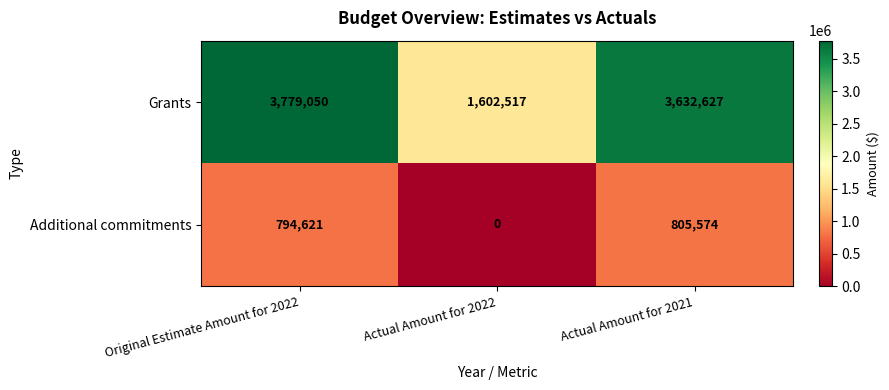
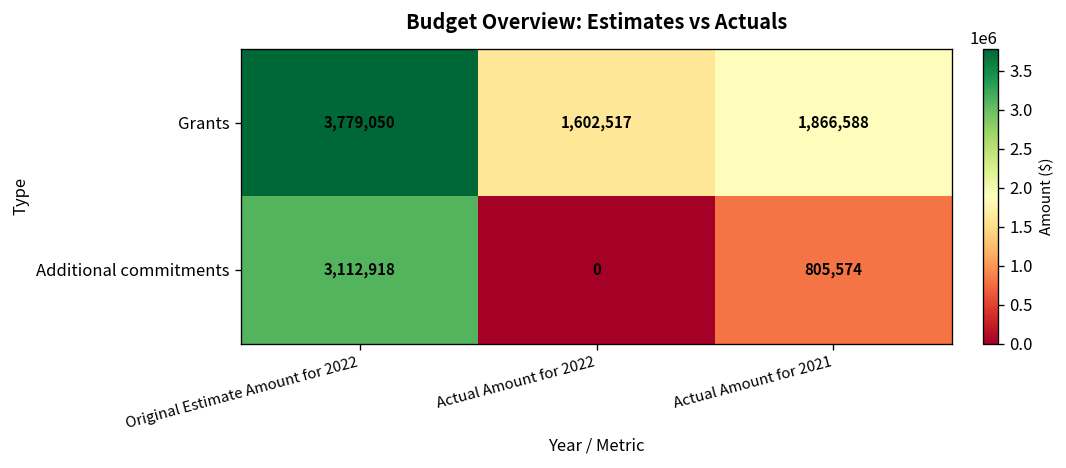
Grants, Actual Amount for 2021: 3,632,627 -> 1,866,588
Additional commitments, Original Estimate Amount for 2022: 794,621 -> 3,112,918
